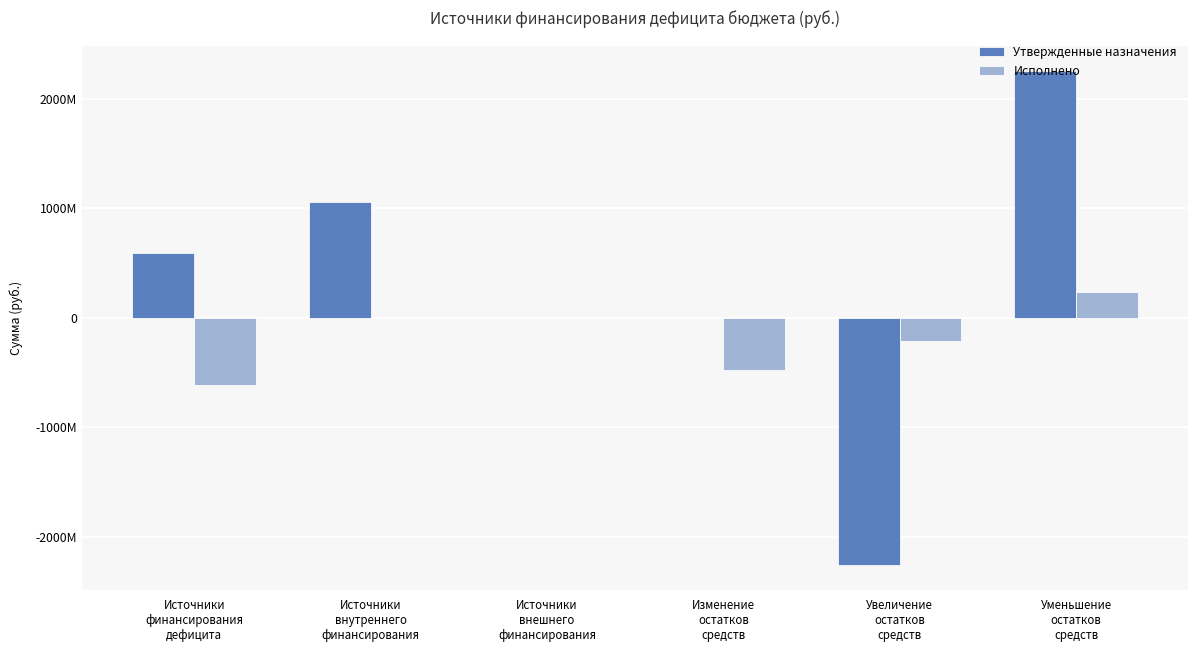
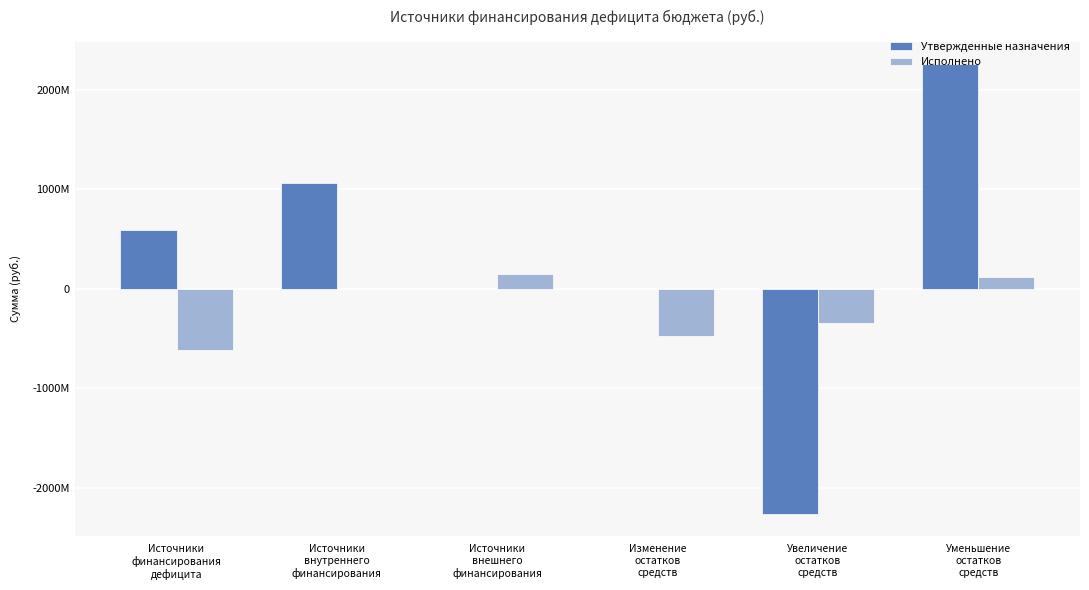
Исполнено, Источники внешнего финансирования: 0 -> 100000000
Исполнено, Увеличение остатков средств: -200000000 -> -300000000
Исполнено, Уменьшение остатков средств: 200000000 -> 100000000
